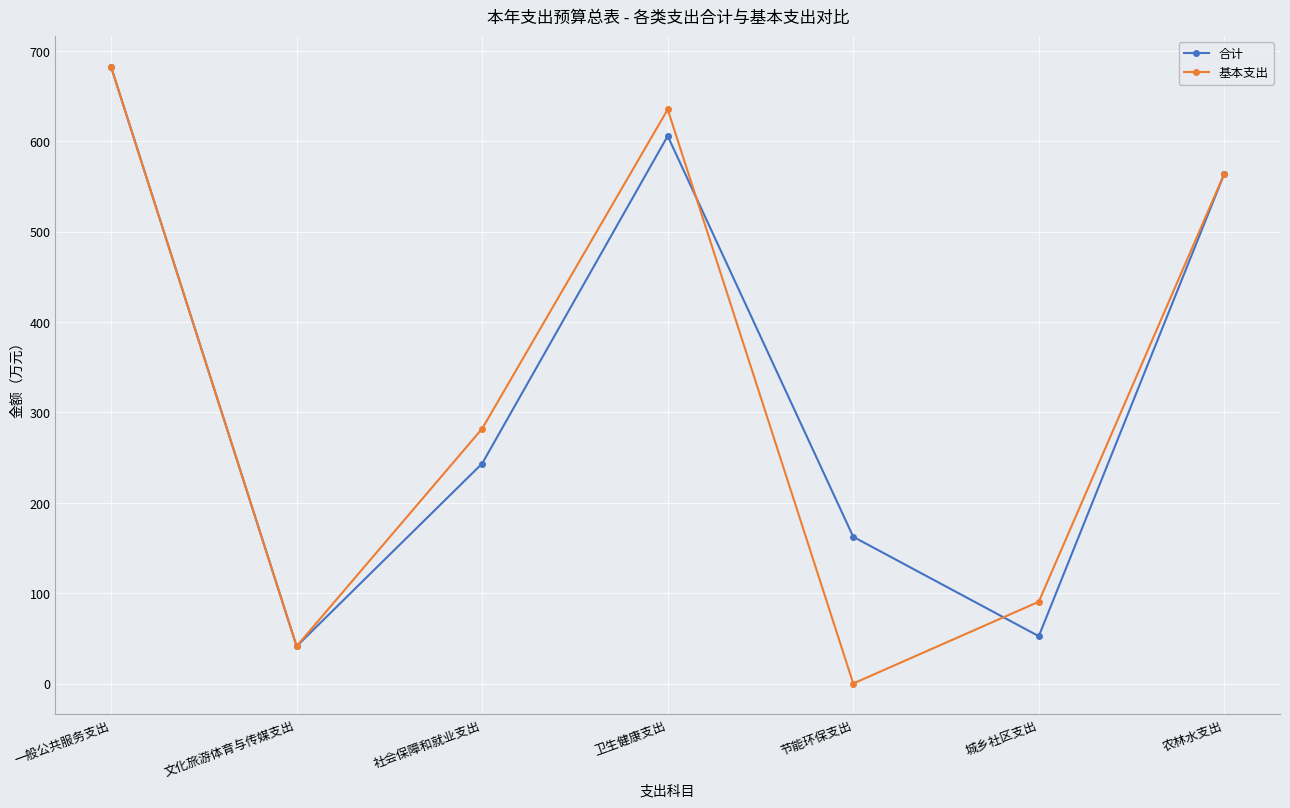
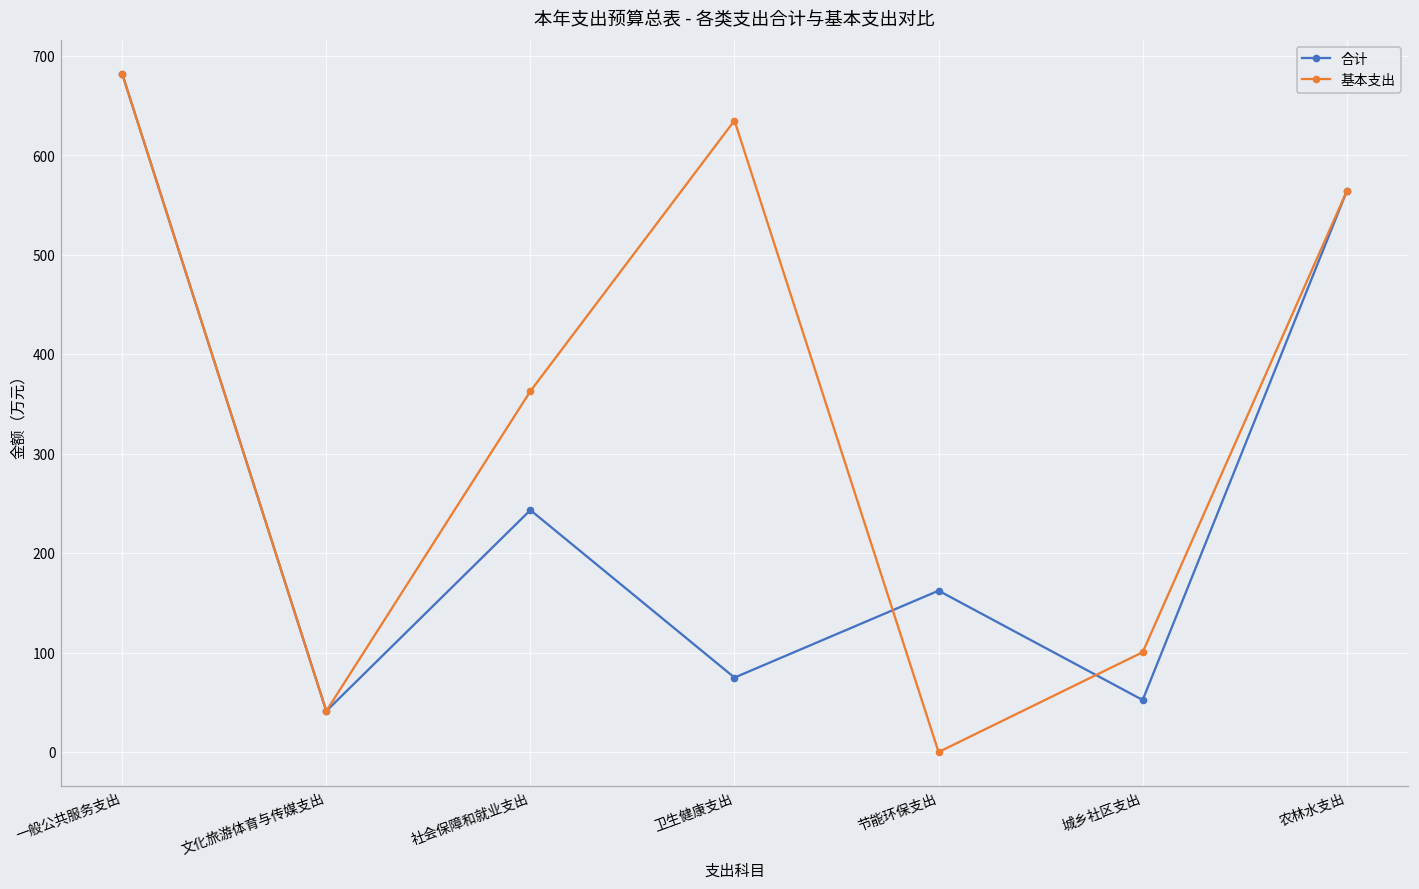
基本支出, 社会保障和就业支出: 280 -> 360
合计, 卫生健康支出: 610 -> 70
基本支出, 城乡社区支出: 90 -> 100
